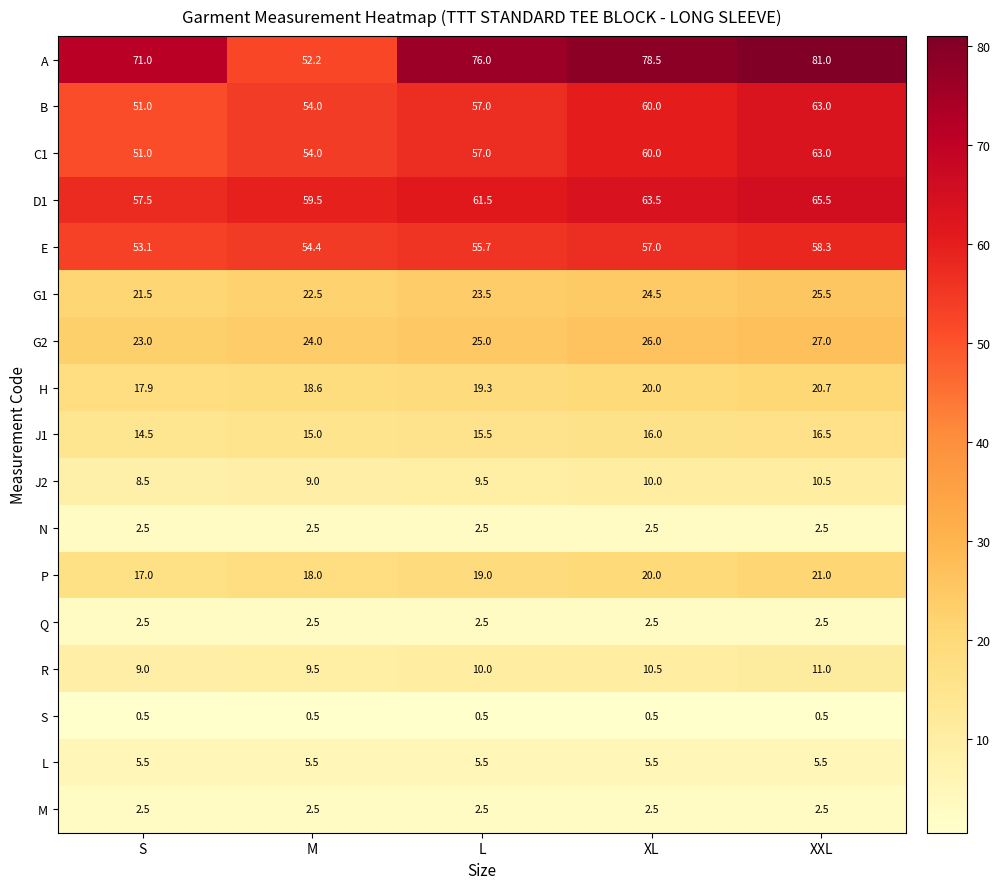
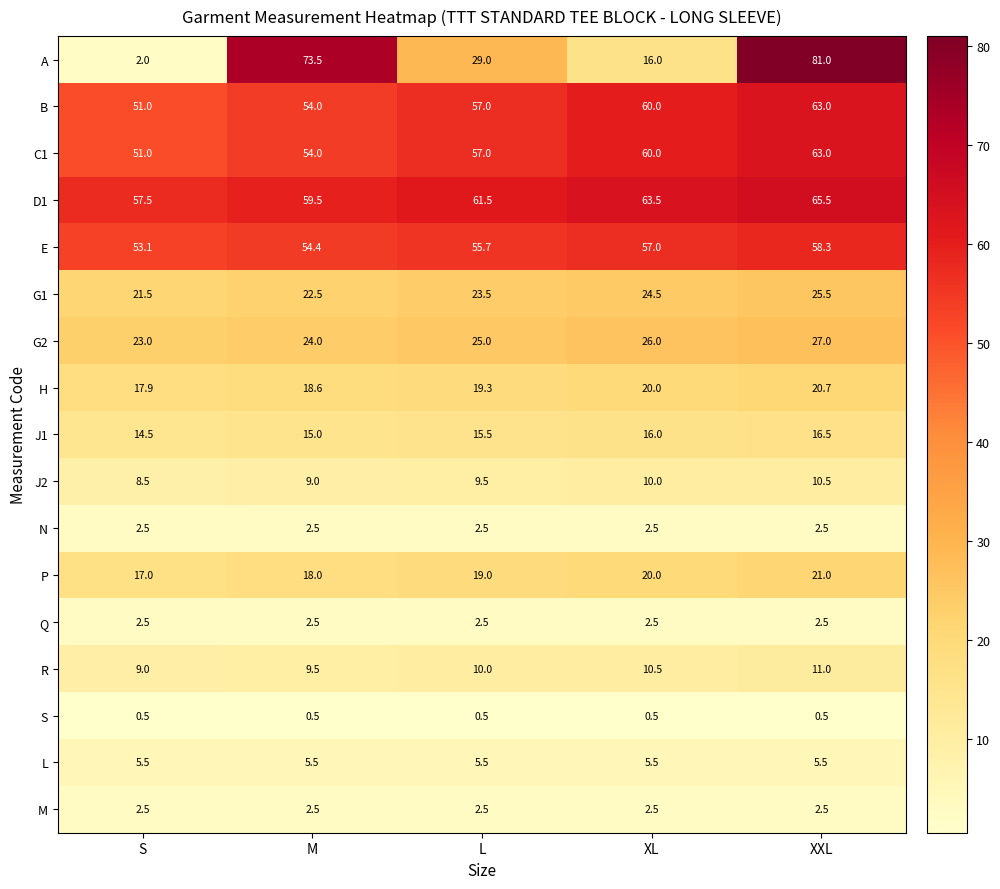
A, S: 71.0 -> 2.0
A, M: 52.2 -> 73.5
A, L: 76.0 -> 29.0
A, XL: 78.5 -> 16.0
